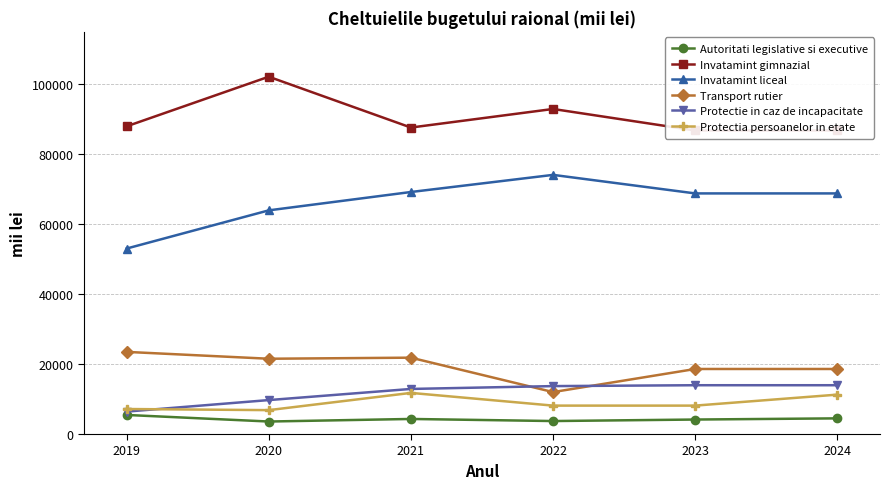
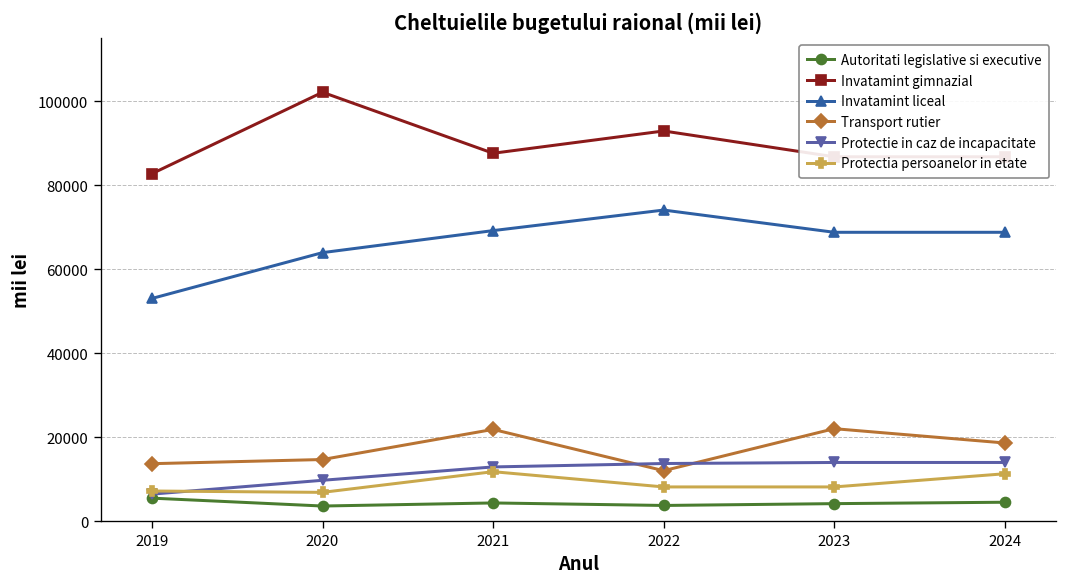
Invatamint gimnazial, 2019: 88000 -> 83000
Transport rutier, 2019: 23000 -> 14000
Transport rutier, 2020: 22000 -> 15000
Transport rutier, 2023: 19000 -> 22000
